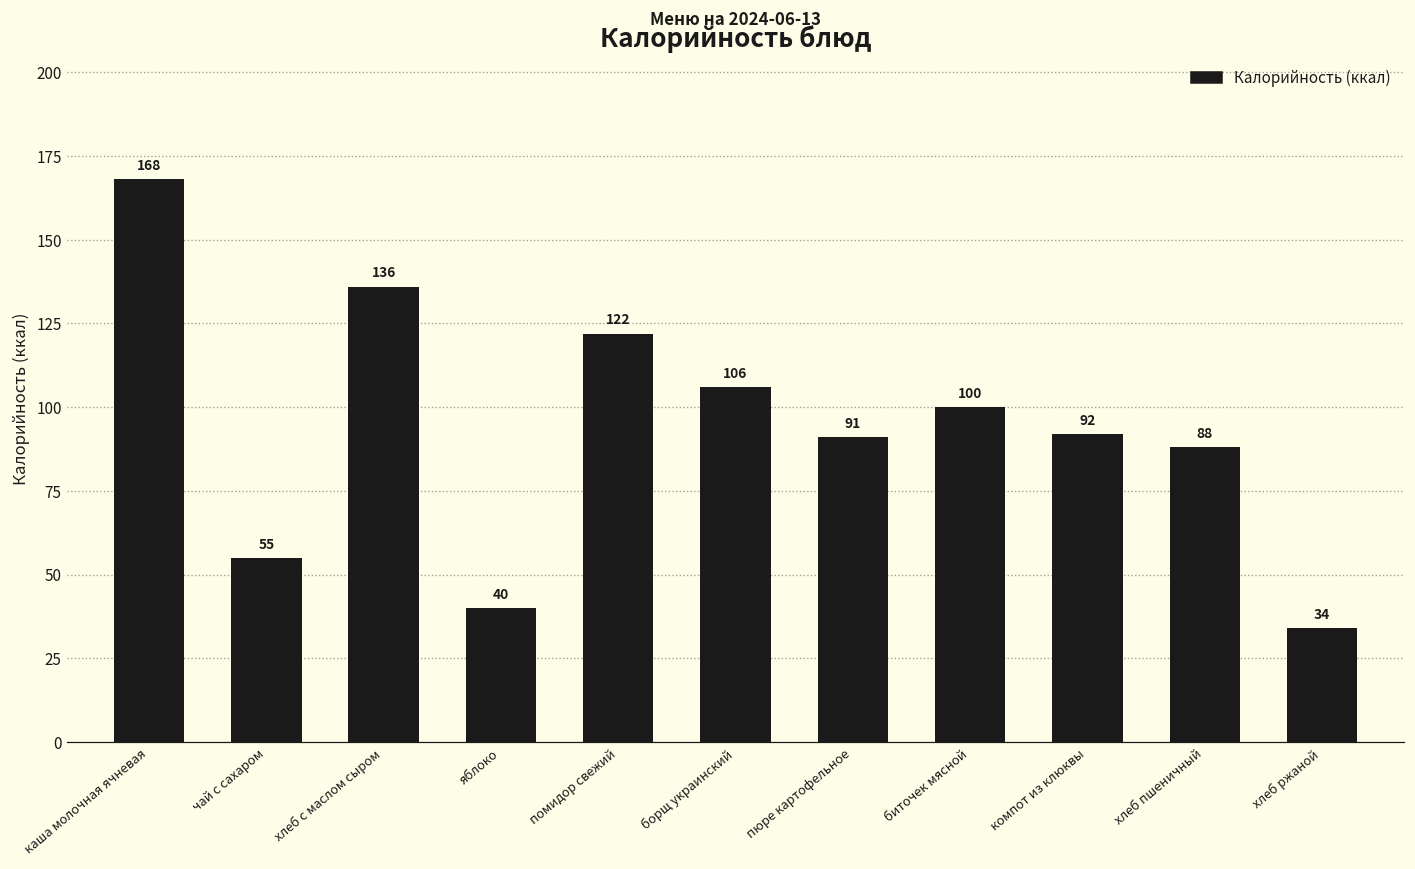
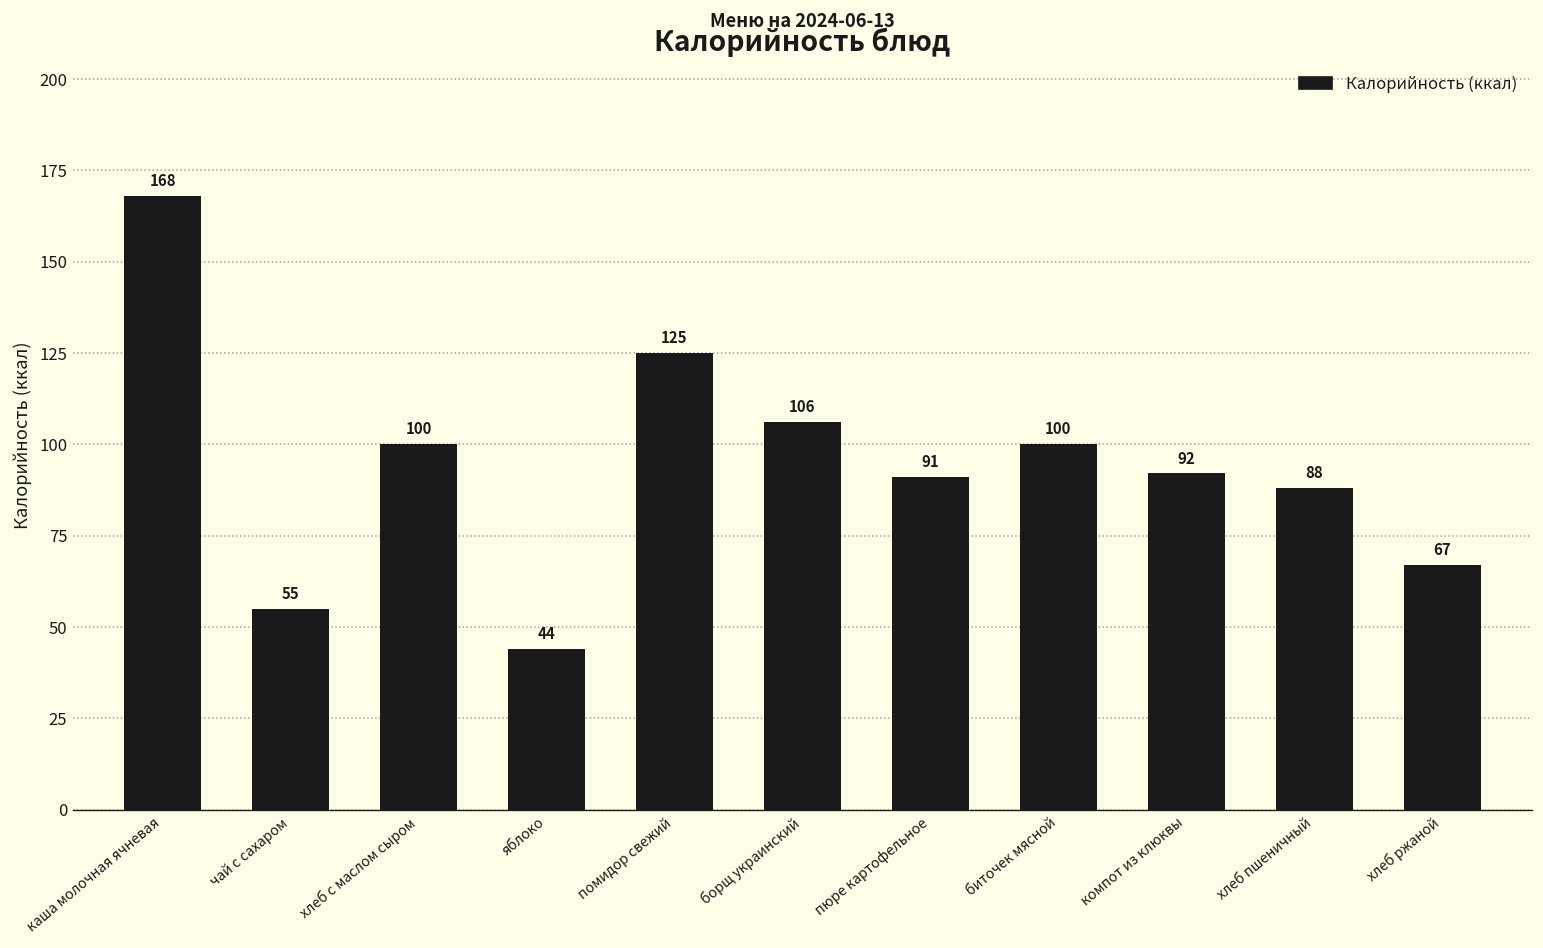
хлеб с маслом сыром: 136 -> 100
яблоко: 40 -> 44
помидор свежий: 122 -> 125
хлеб ржаной: 34 -> 67
